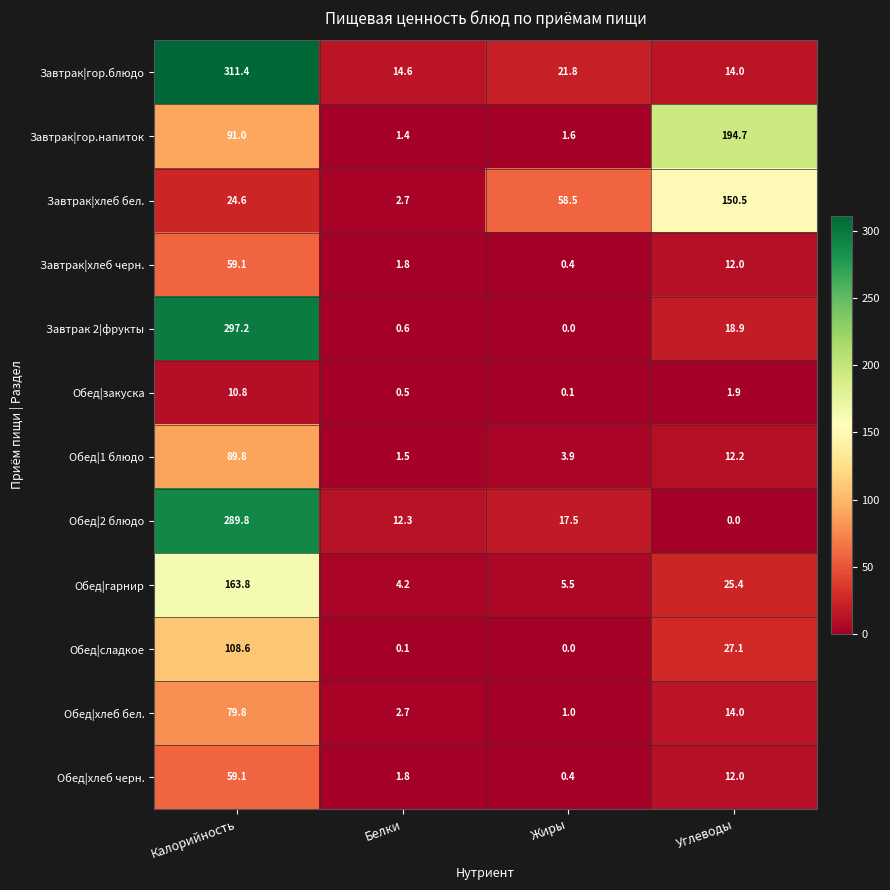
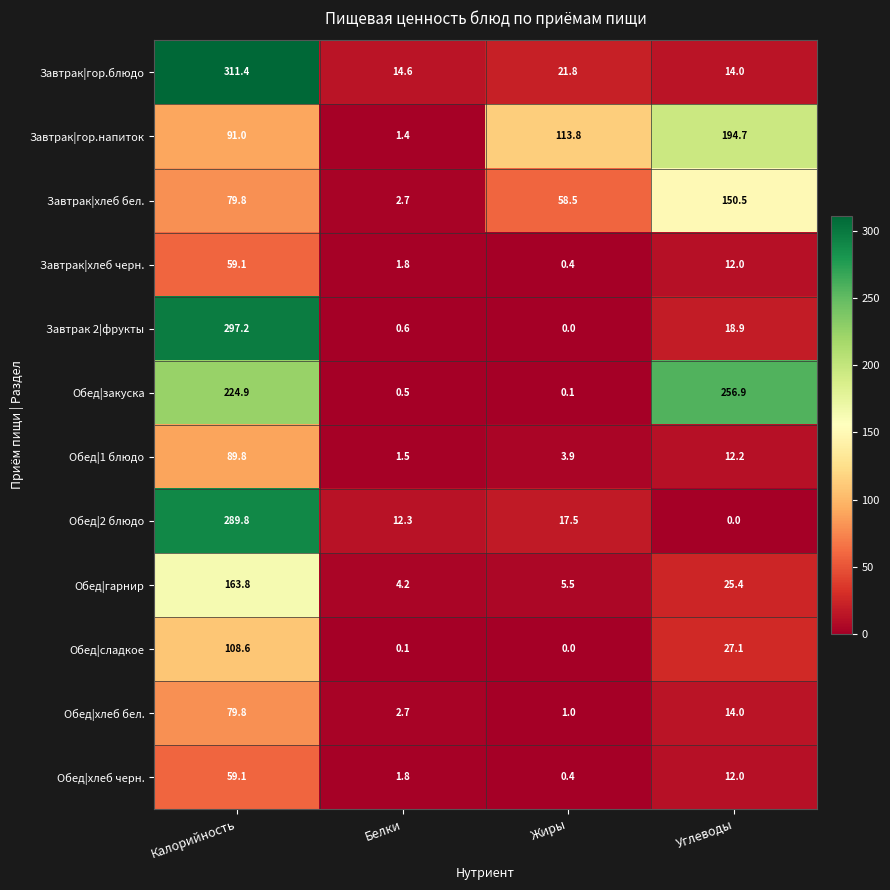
Завтрак|гор.напиток, Жиры: 1.6 -> 113.8
Завтрак|хлеб бел., Калорийность: 24.6 -> 79.8
Обед|закуска, Калорийность: 10.8 -> 224.9
Обед|закуска, Углеводы: 1.9 -> 256.9
